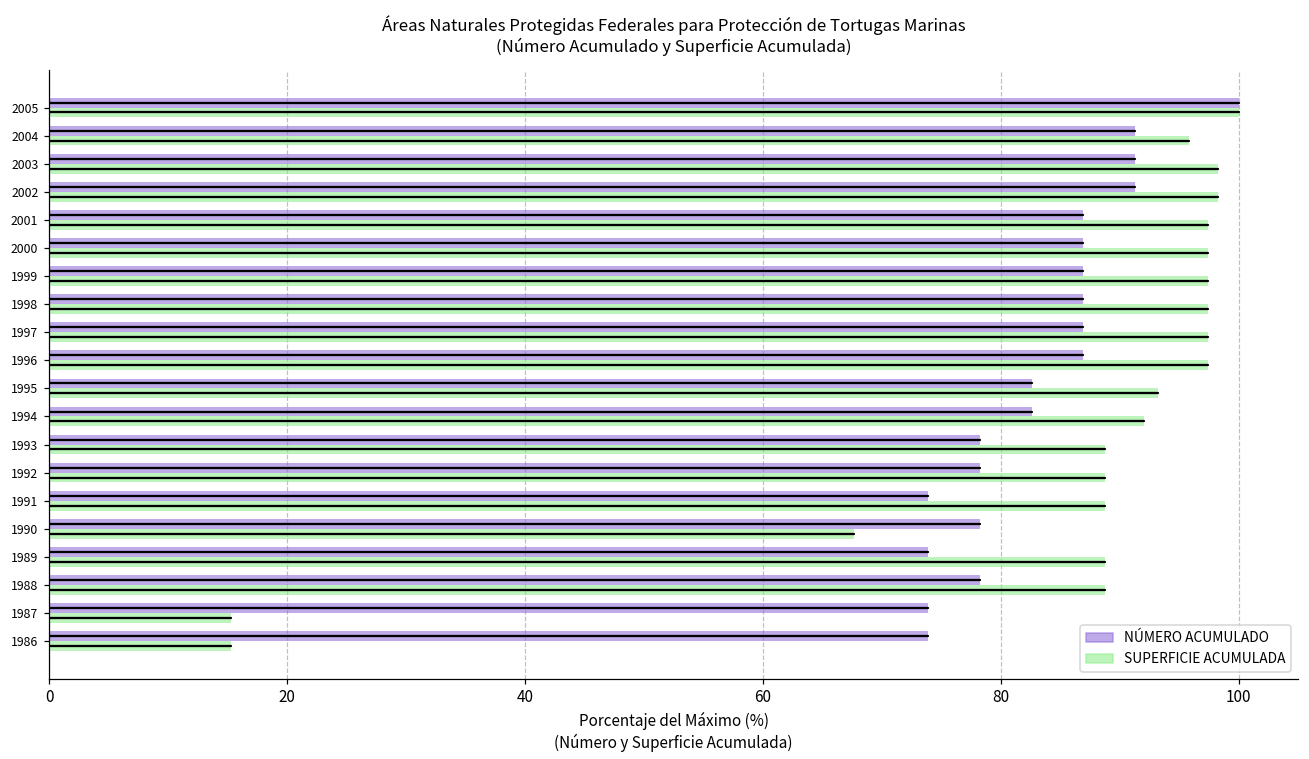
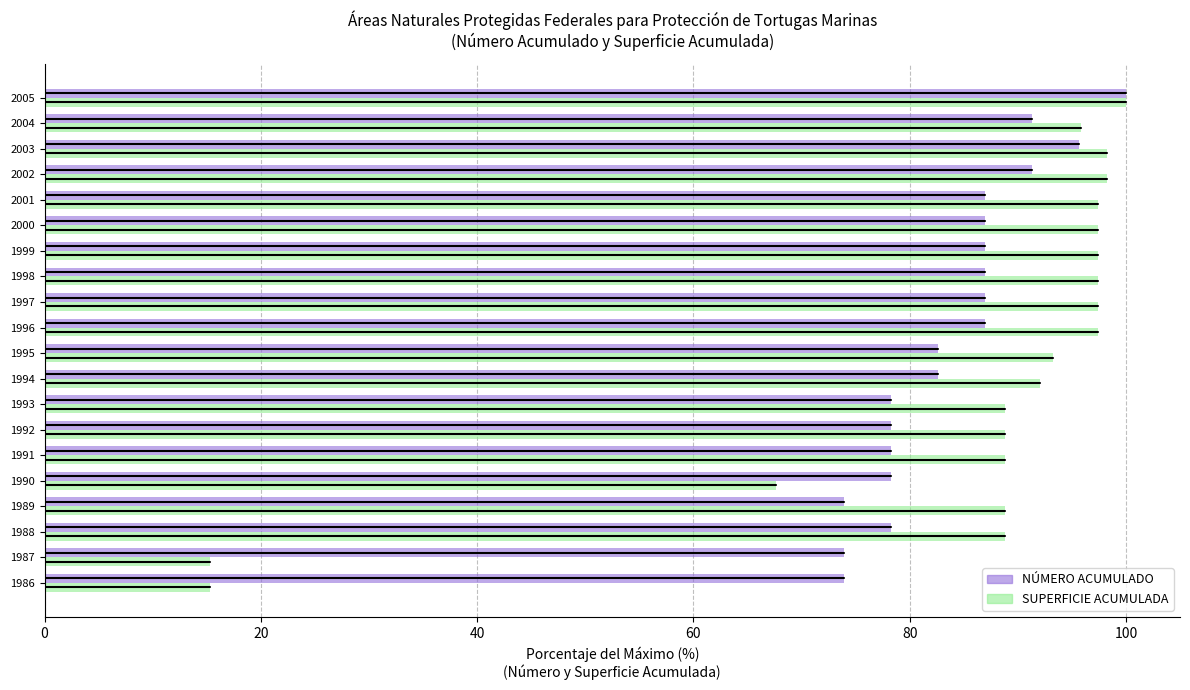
NÚMERO ACUMULADO, 2003: 91.3 -> 95.7
NÚMERO ACUMULADO, 1991: 73.9 -> 78.3
